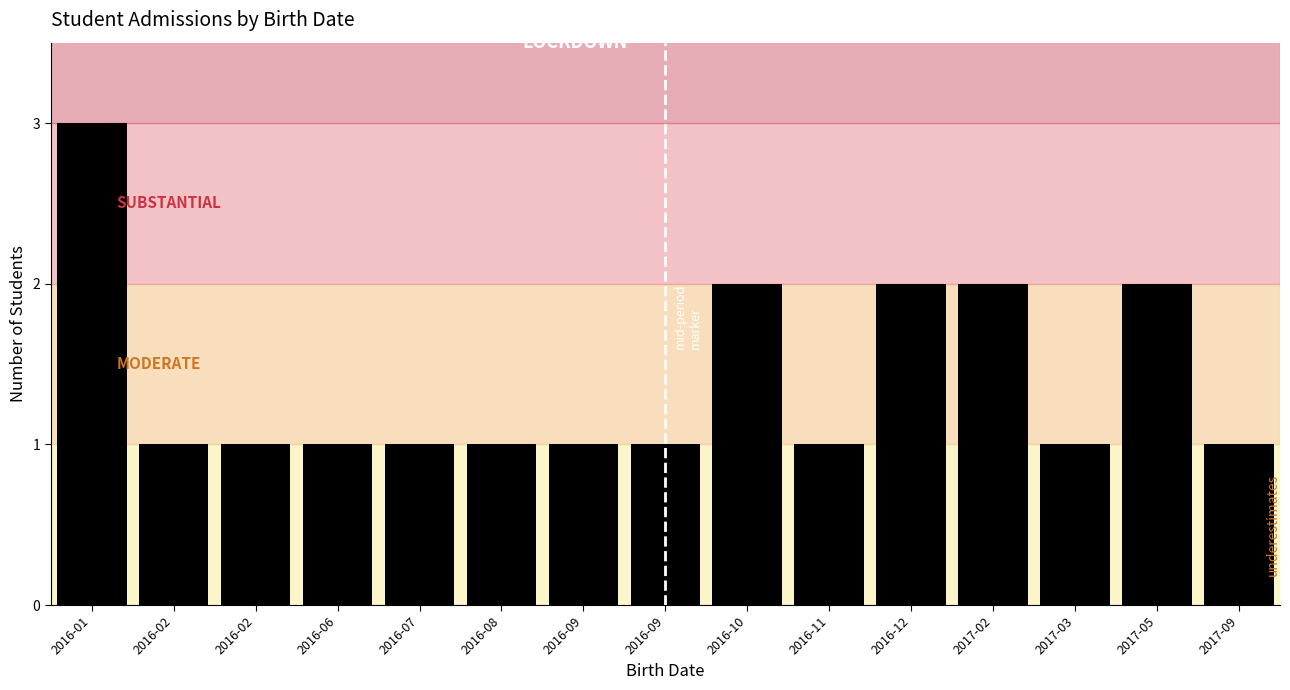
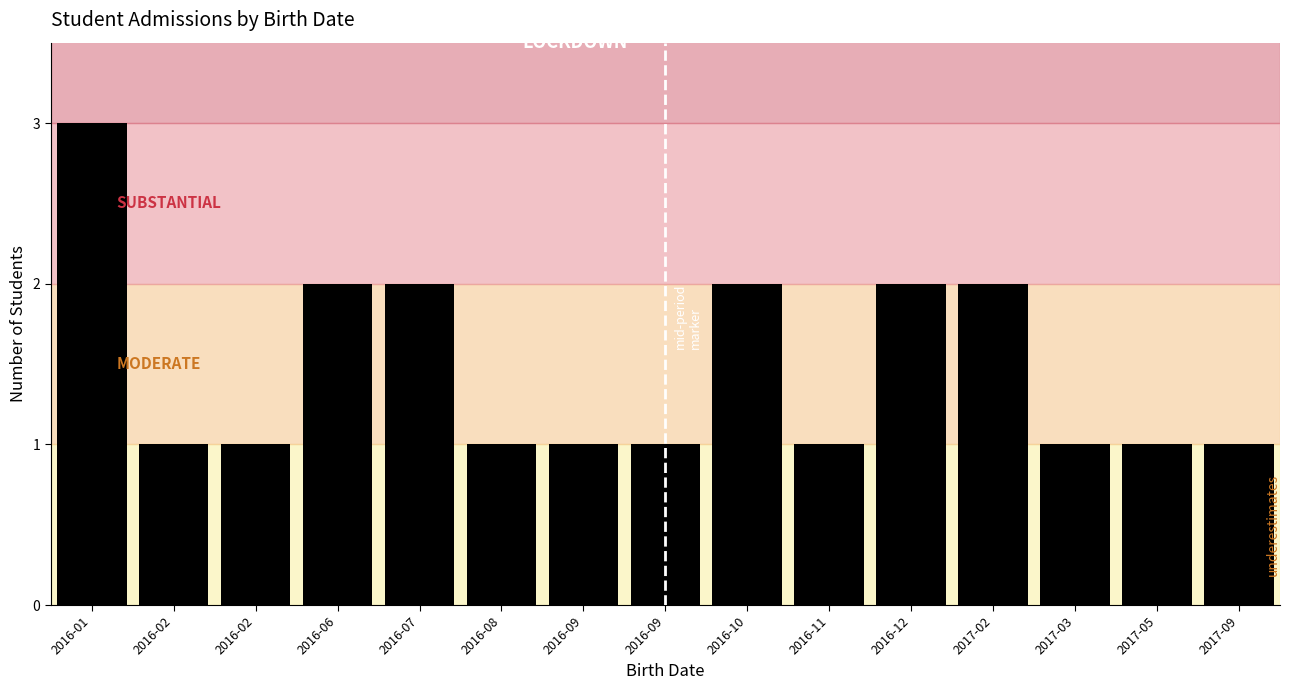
2016-06: 1 -> 2
2016-07: 1 -> 2
2017-05: 2 -> 1
